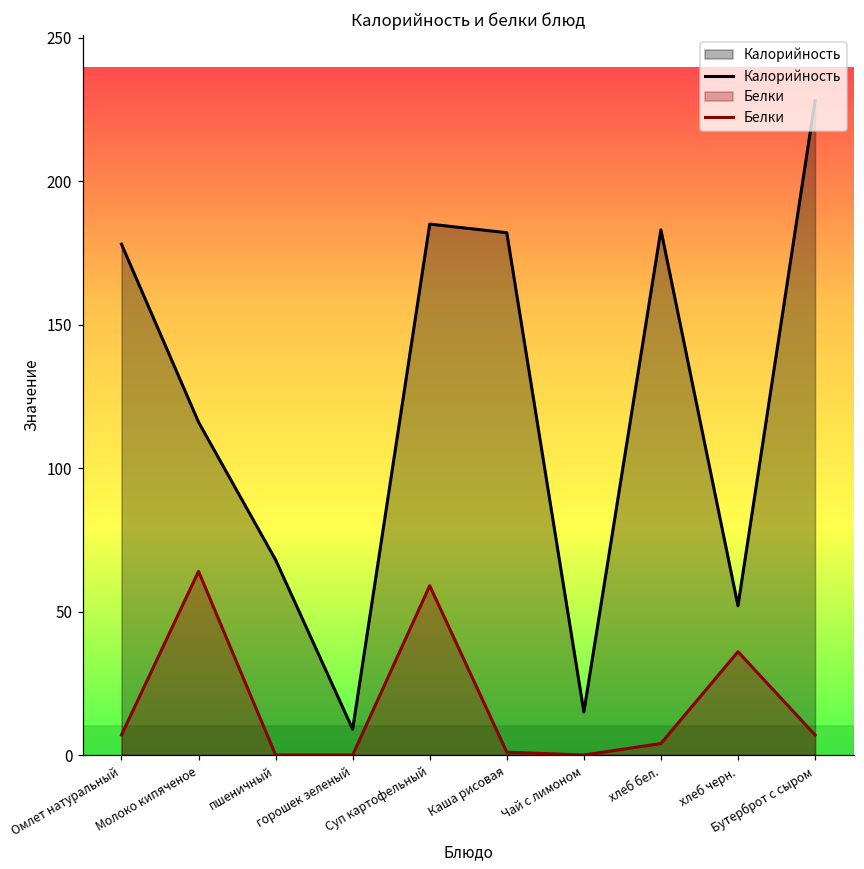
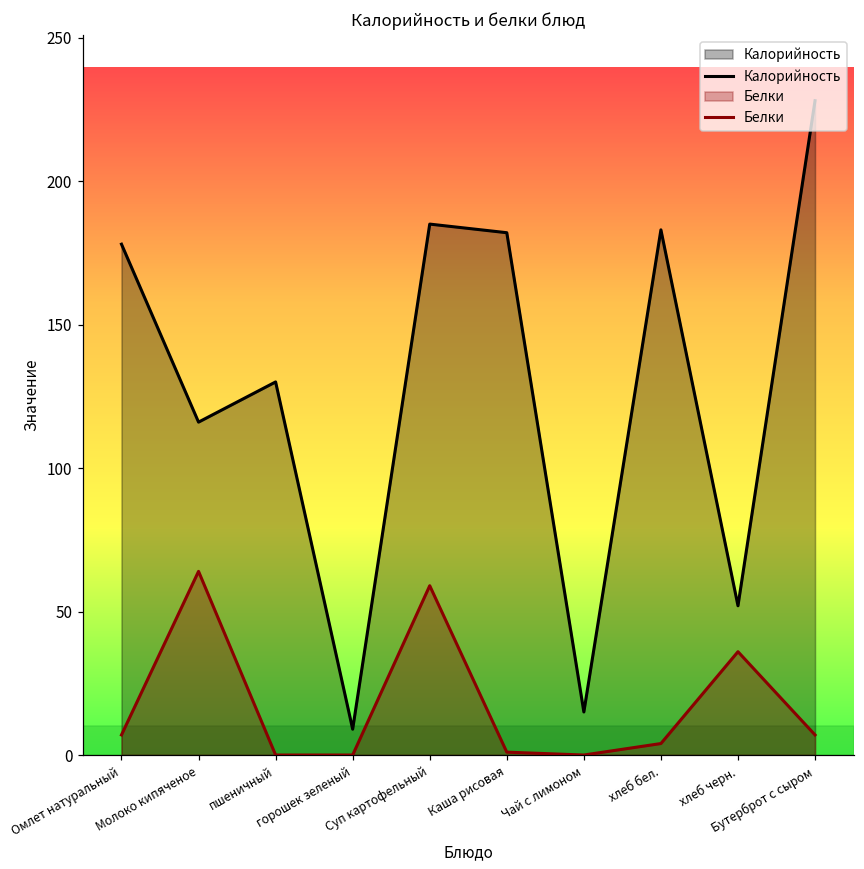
Калорийность, пшеничный: 68 -> 130
